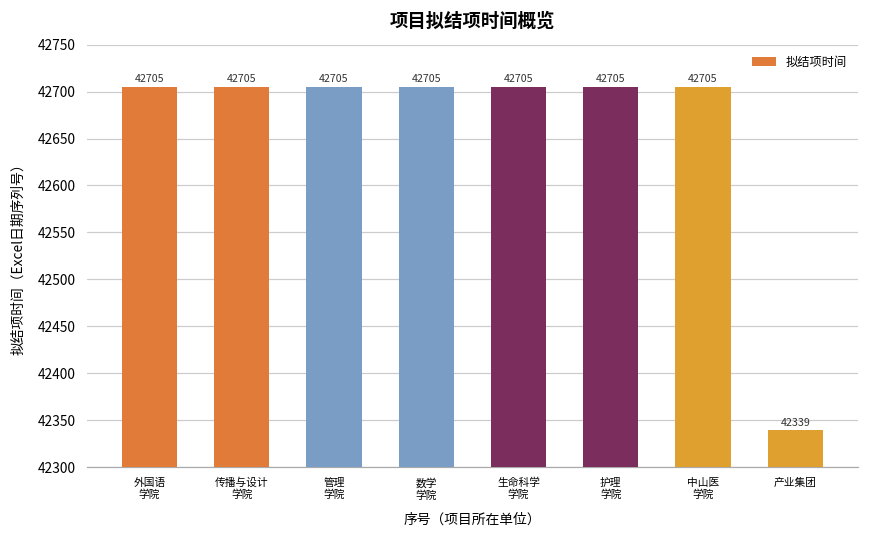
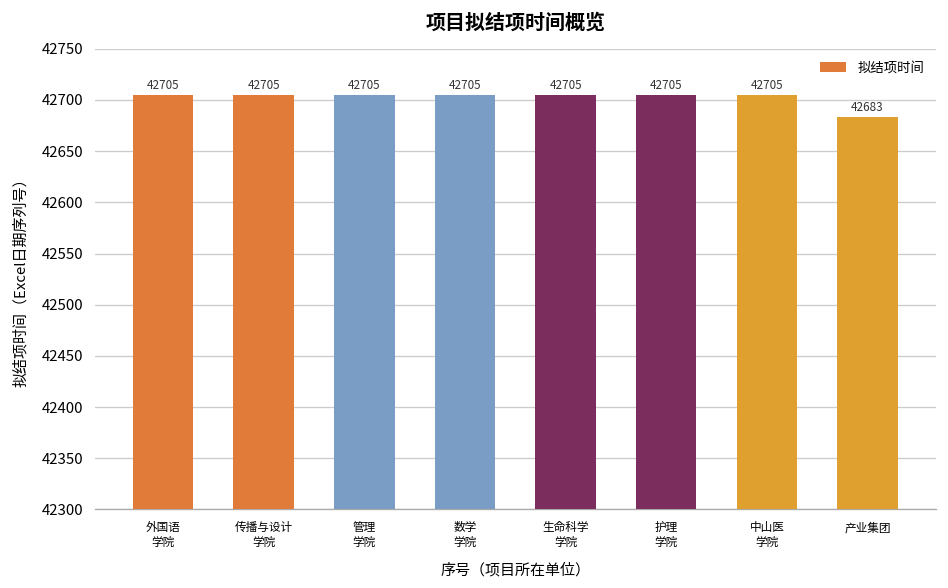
产业集团: 42339 -> 42683
